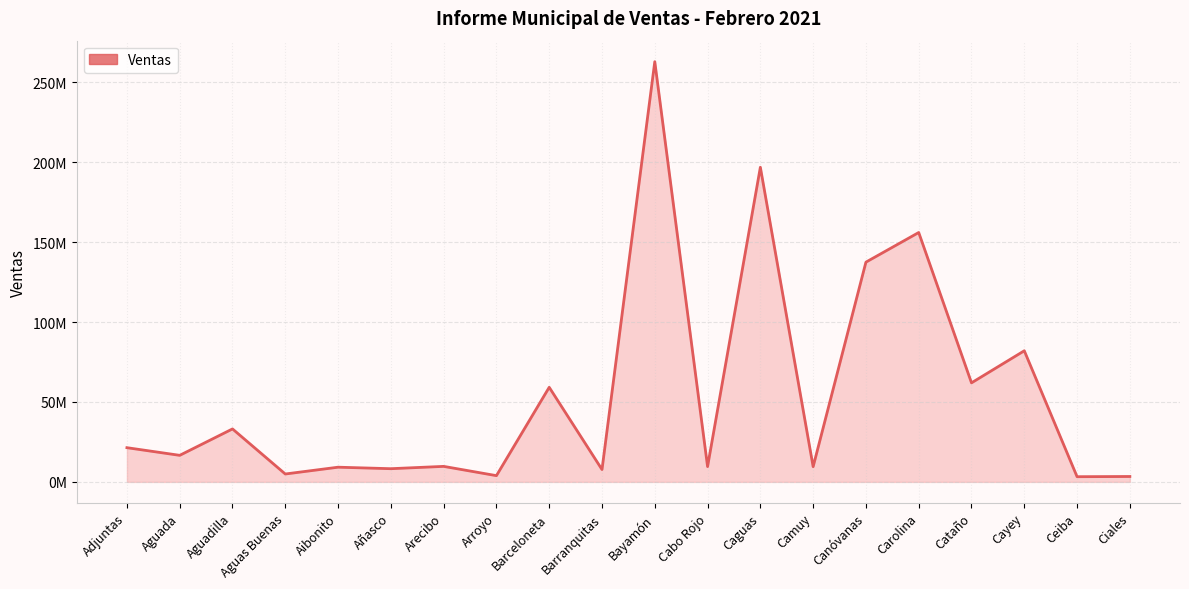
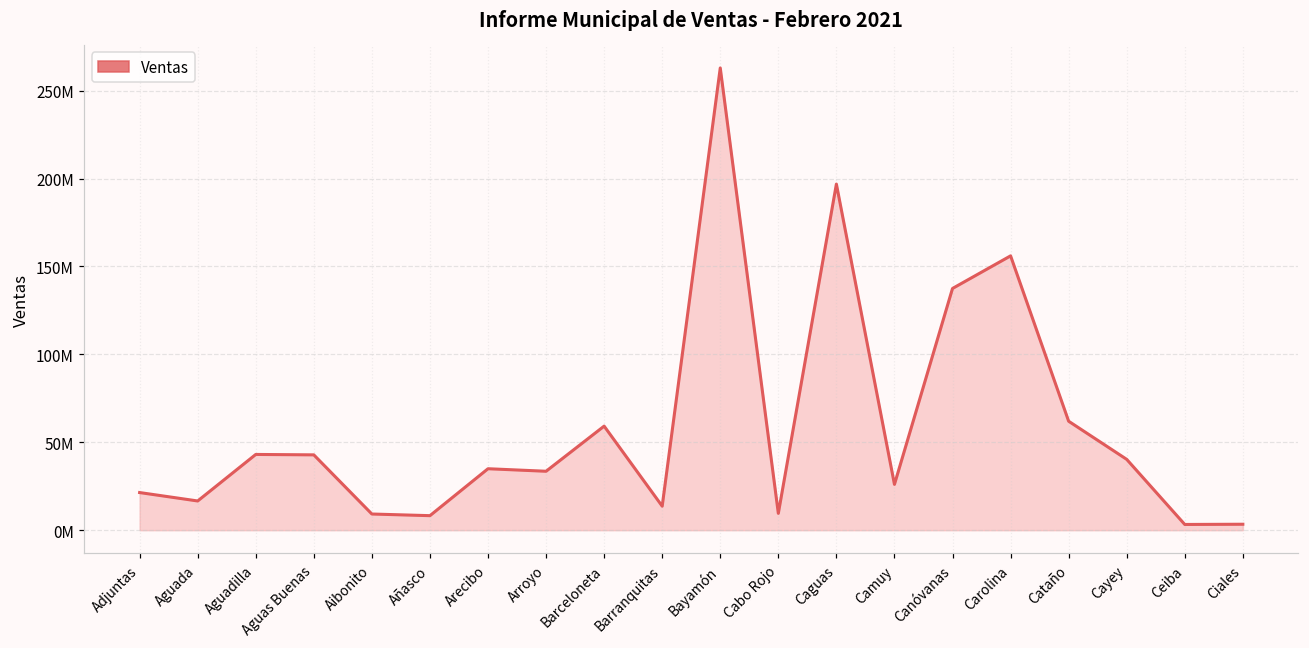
Aguadilla: 33000000 -> 43000000
Aguas Buenas: 5000000 -> 43000000
Arecibo: 10000000 -> 35000000
Arroyo: 4000000 -> 34000000
Barranquitas: 8000000 -> 14000000
Camuy: 10000000 -> 26000000
Cayey: 82000000 -> 40000000
